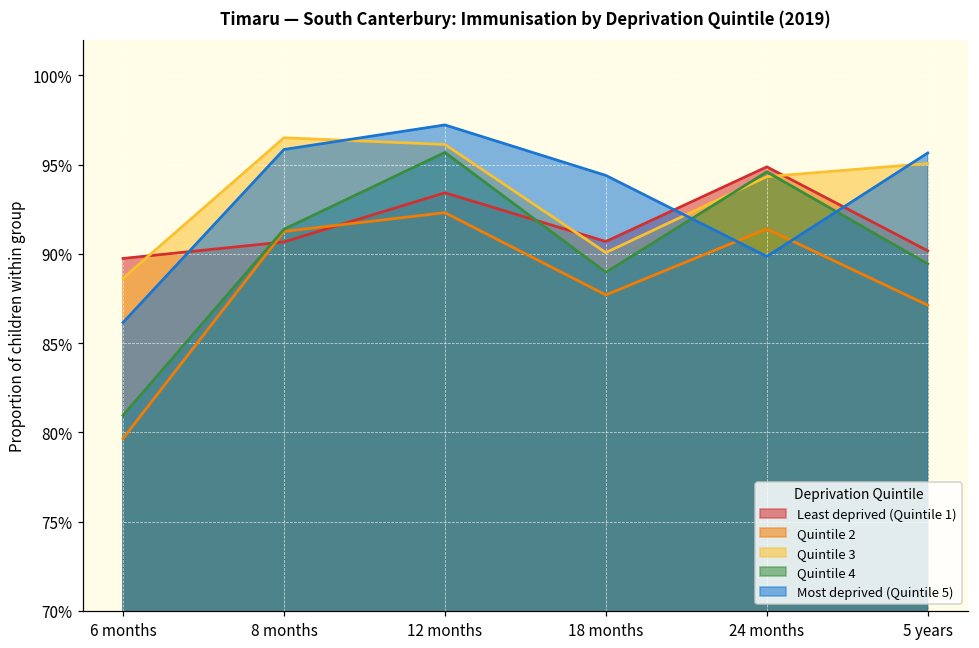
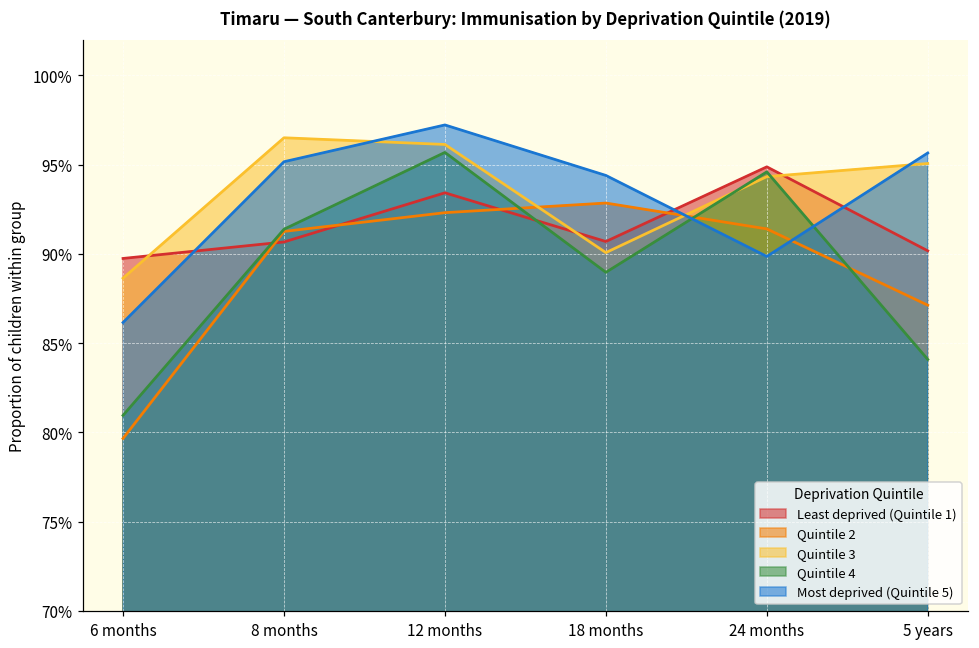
Most deprived (Quintile 5), 8 months: 95.8% -> 95.2%
Quintile 2, 18 months: 87.7% -> 92.8%
Quintile 4, 5 years: 89.4% -> 84.1%
